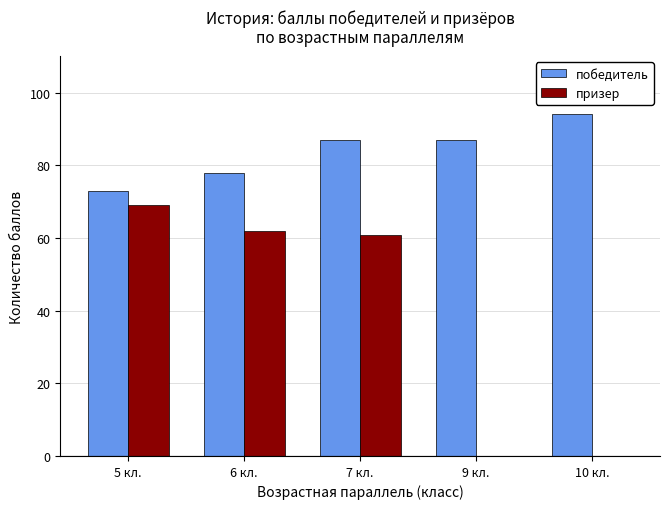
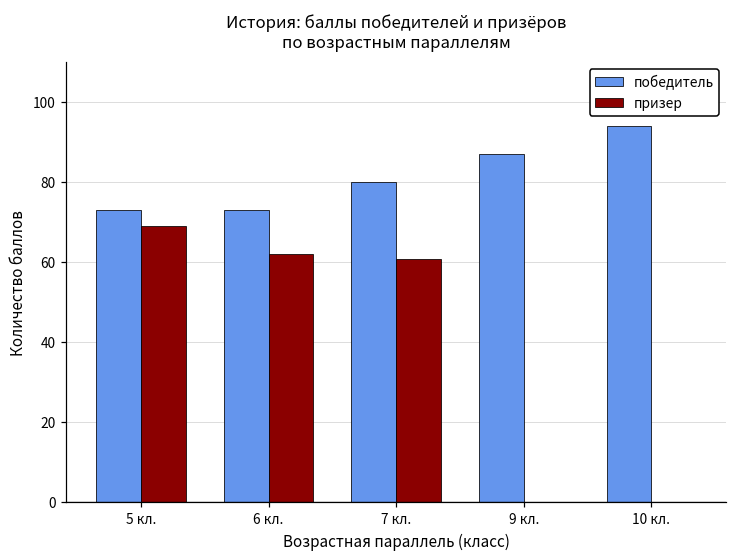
победитель, 6 кл.: 78 -> 73
победитель, 7 кл.: 87 -> 80
